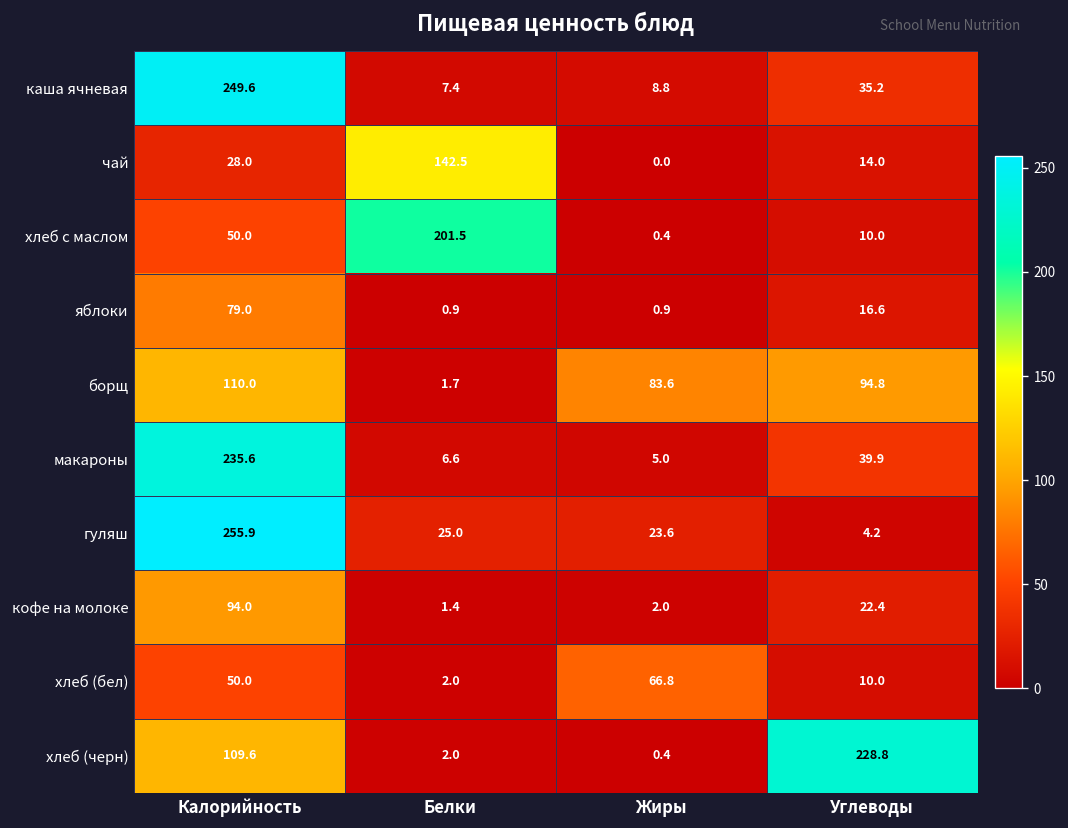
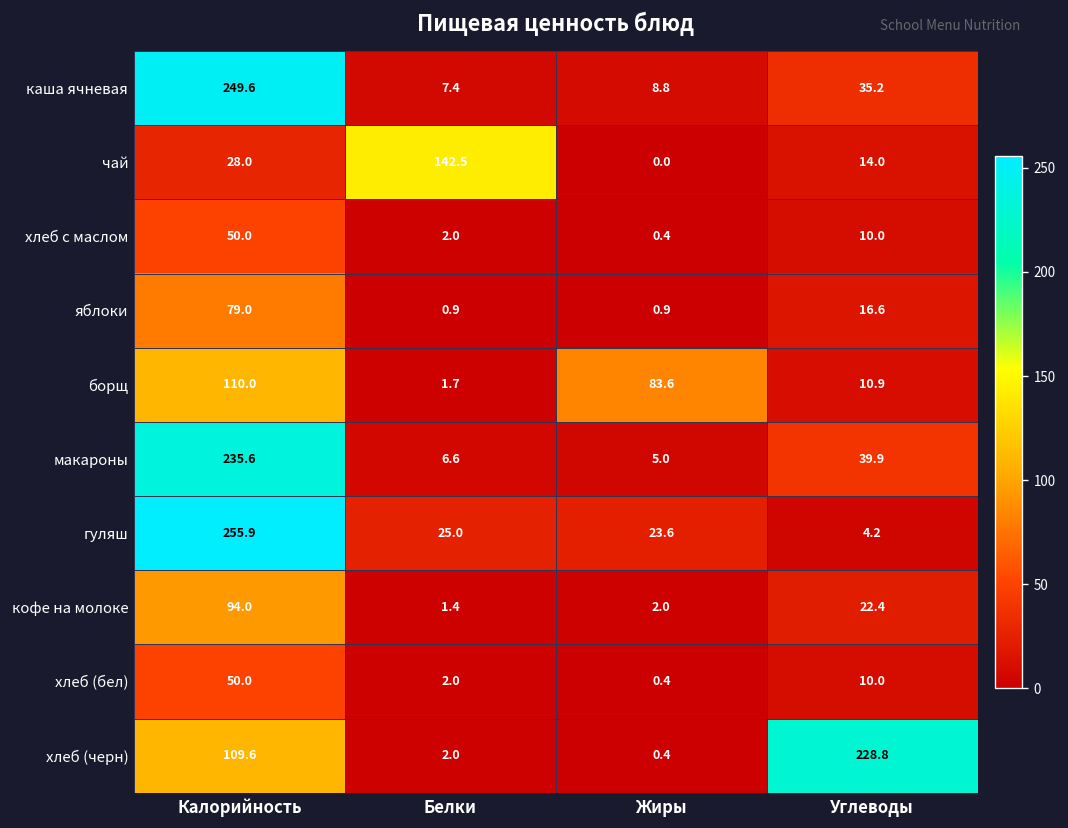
хлеб с маслом, Белки: 201.5 -> 2.0
борщ, Углеводы: 94.8 -> 10.9
хлеб (бел), Жиры: 66.8 -> 0.4
